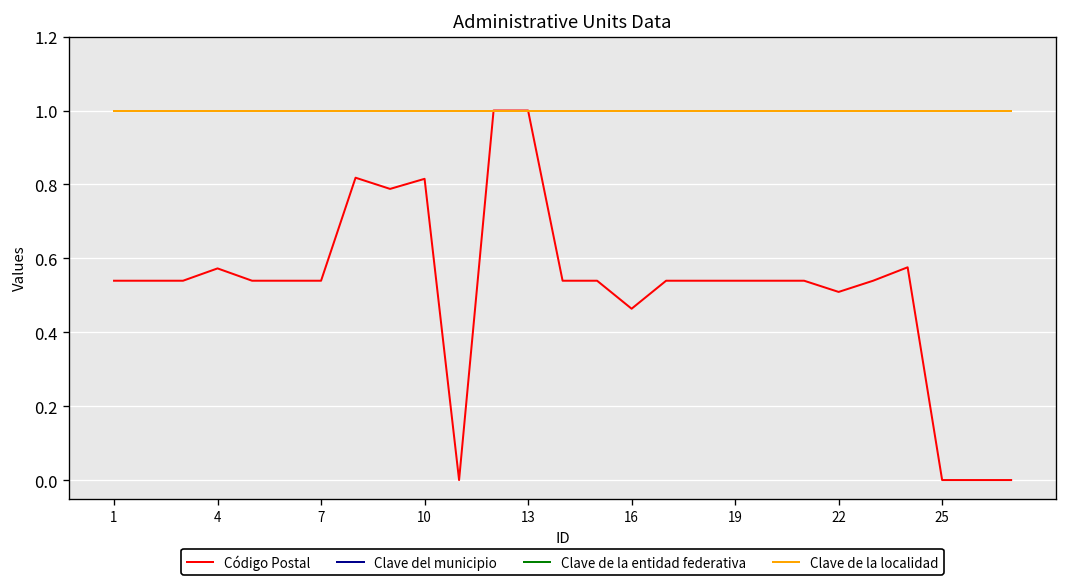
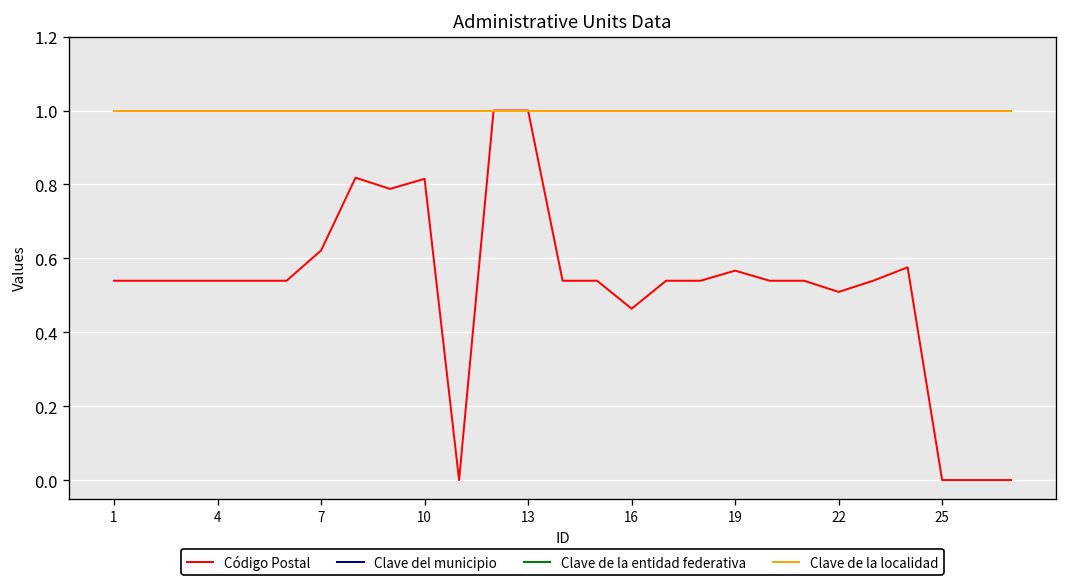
Código Postal, 4: 0.57 -> 0.54
Código Postal, 7: 0.54 -> 0.62
Código Postal, 19: 0.54 -> 0.57
